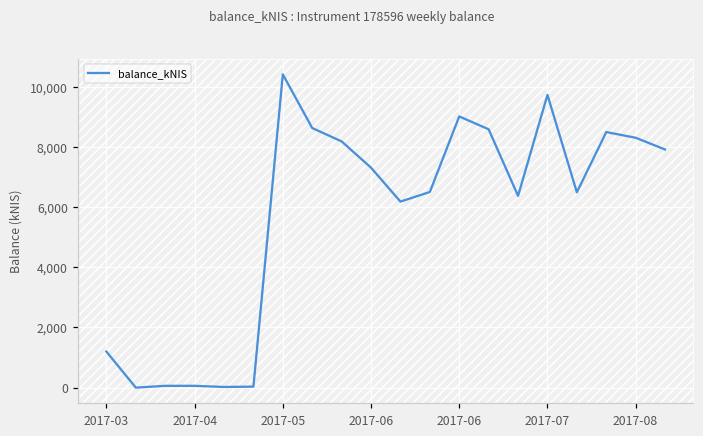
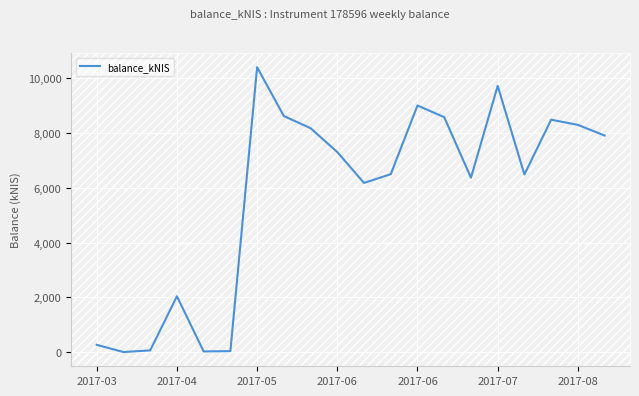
2017-03: 1,200 -> 300
2017-04: 100 -> 2,000
